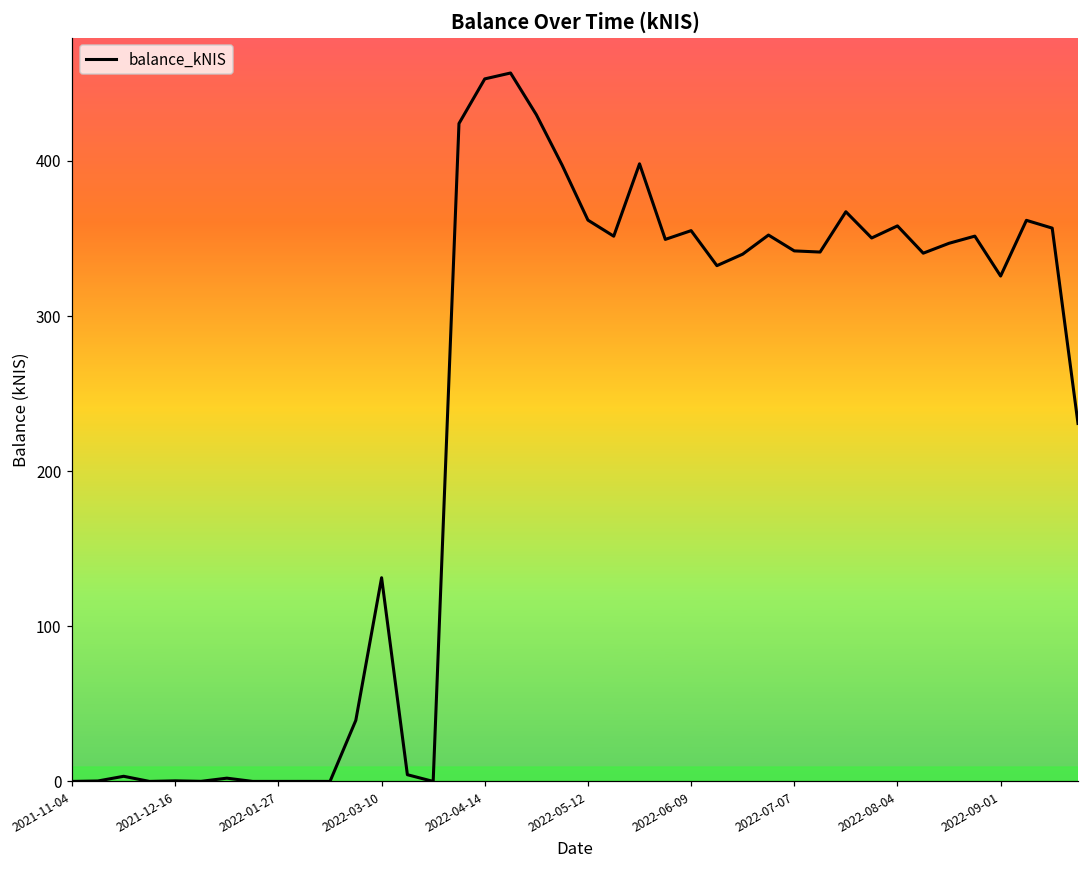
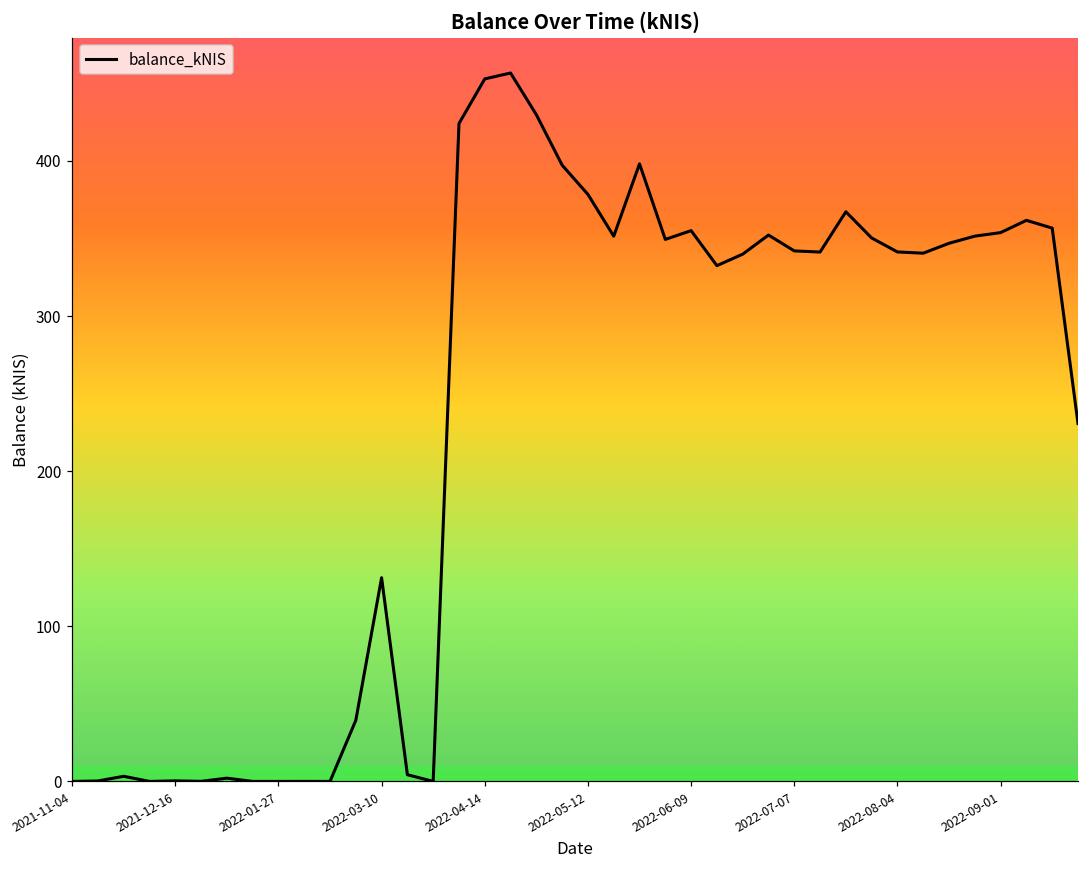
2022-05-12: 362 -> 378
2022-08-04: 358 -> 341
2022-09-01: 326 -> 354
